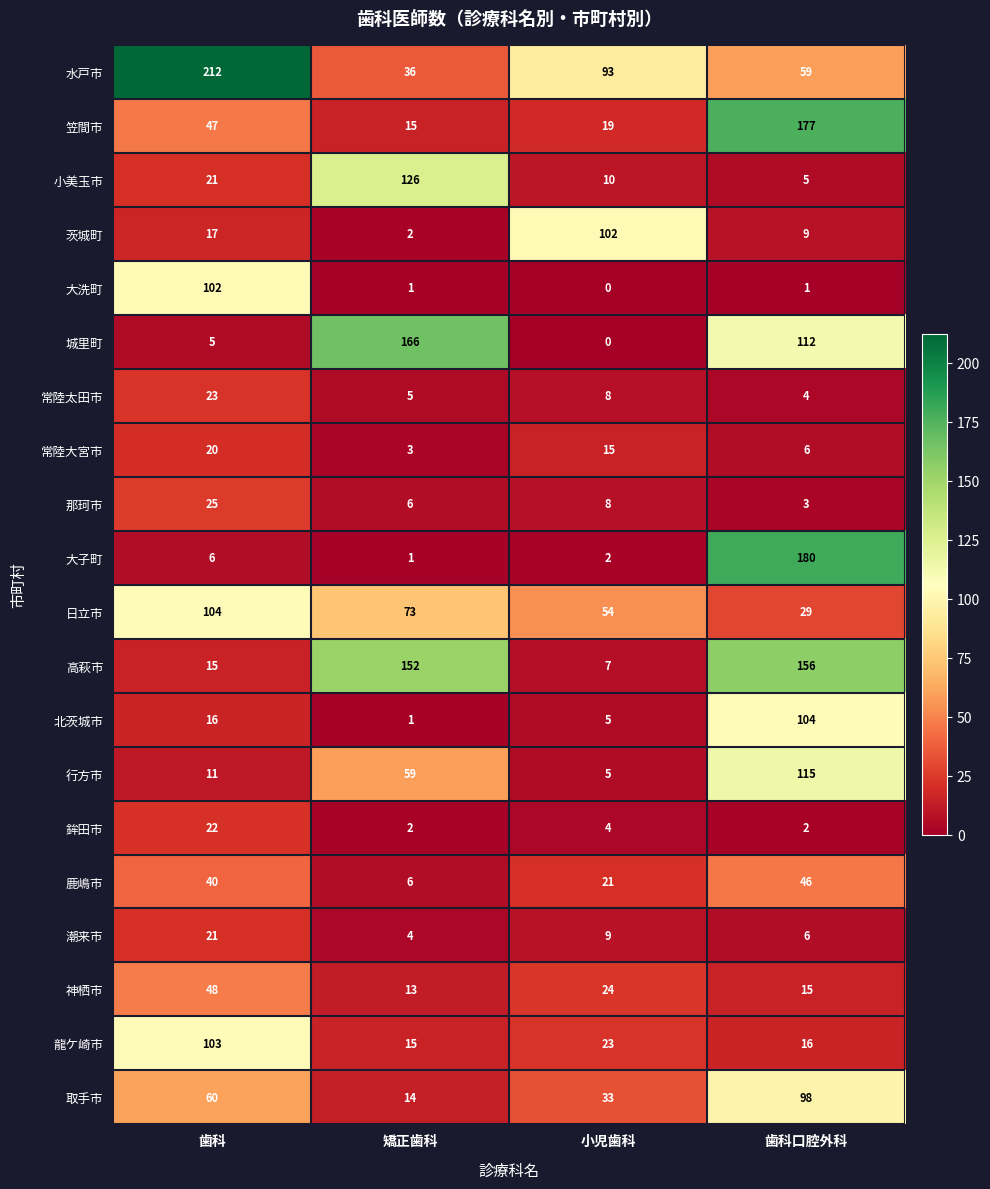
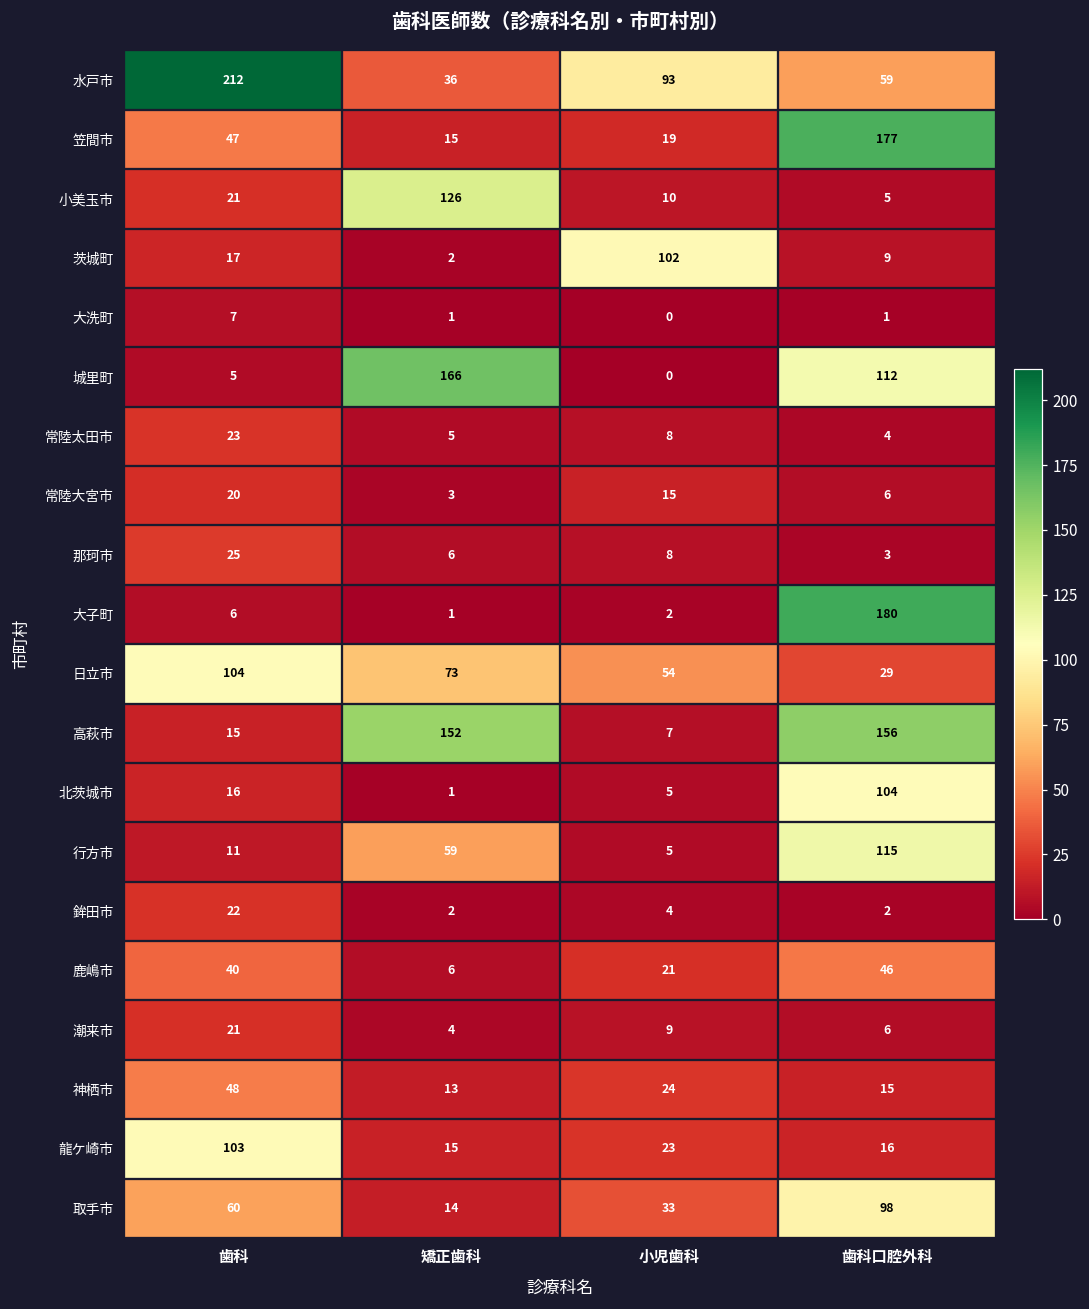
大洗町, 歯科: 102 -> 7
